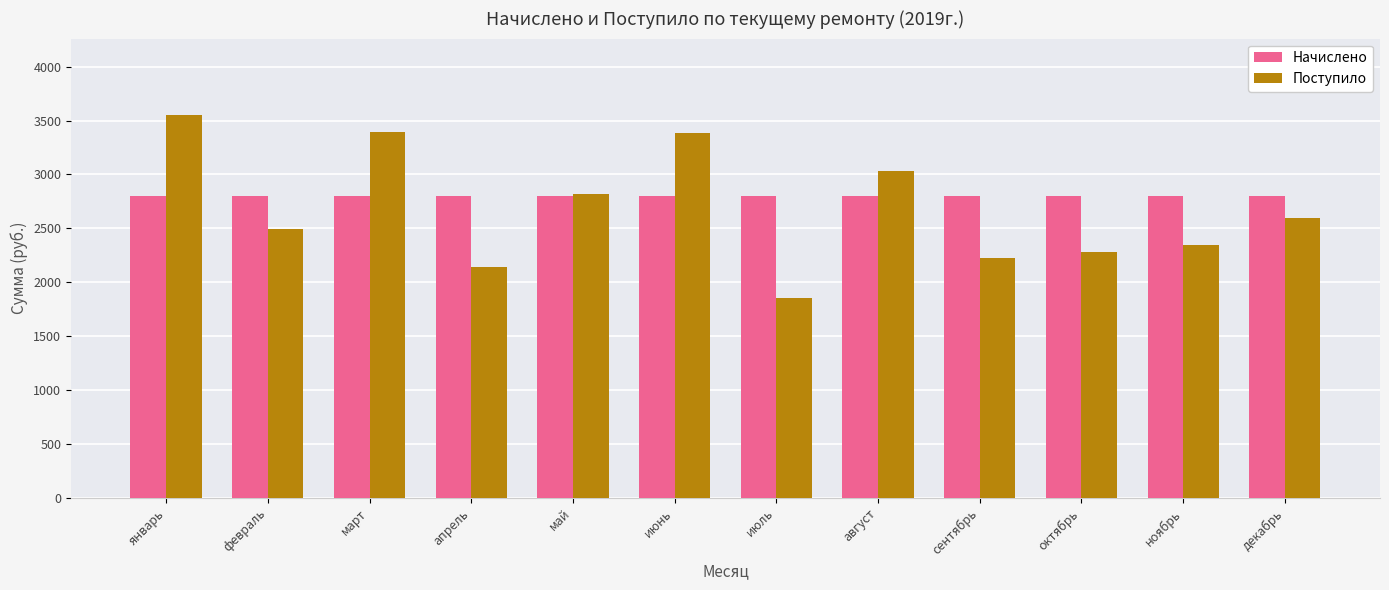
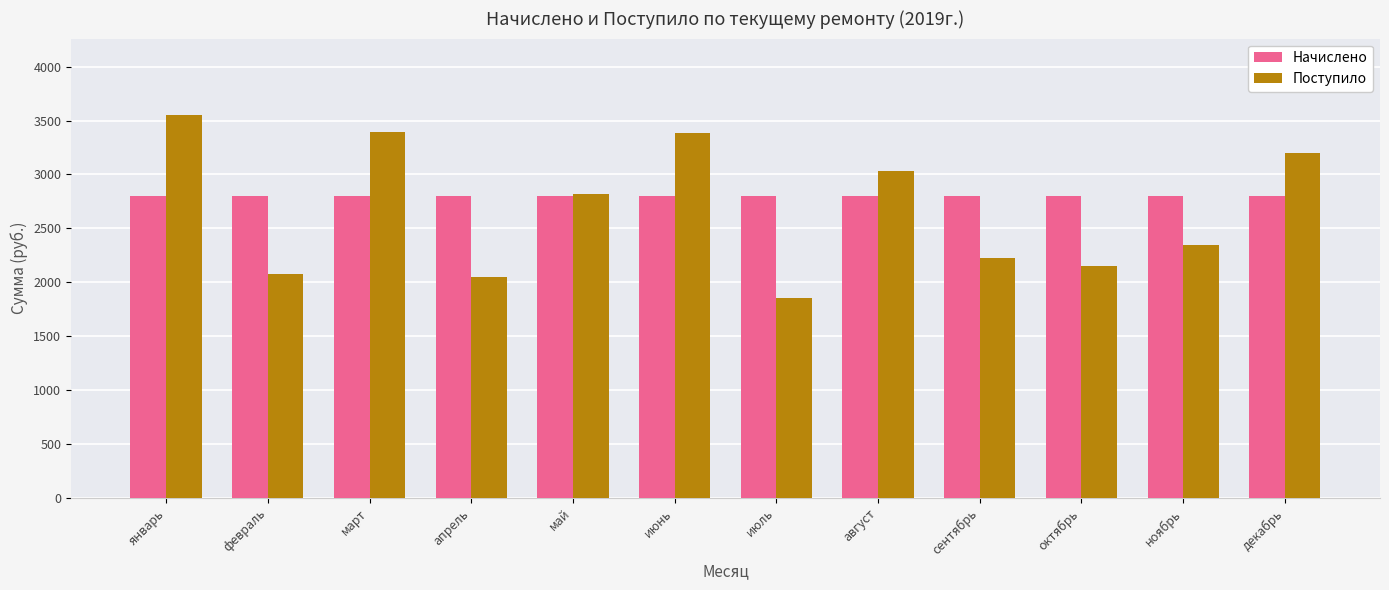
Поступило, февраль: 2490 -> 2080
Поступило, апрель: 2140 -> 2050
Поступило, октябрь: 2280 -> 2150
Поступило, декабрь: 2600 -> 3200
